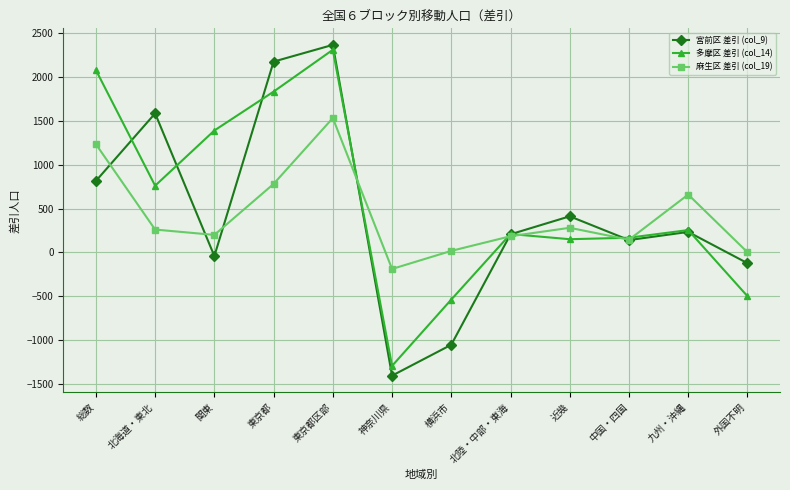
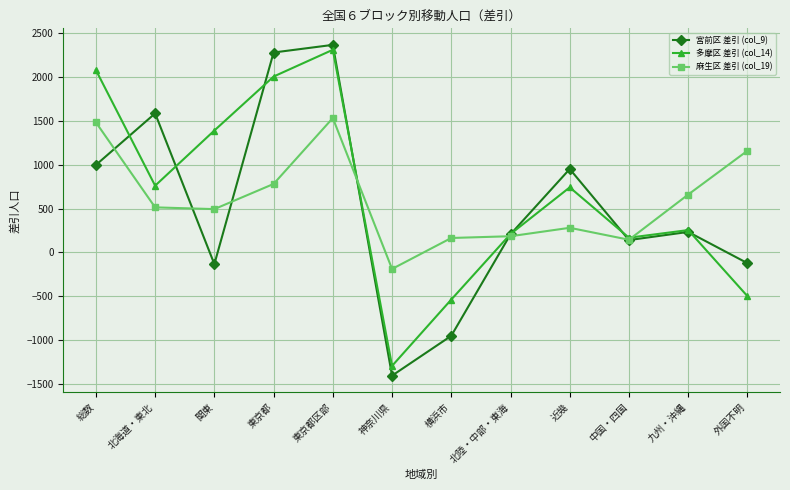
宮前区 差引 (col_9), 総数: 800 -> 1000
麻生区 差引 (col_19), 総数: 1200 -> 1500
麻生区 差引 (col_19), 北海道・東北: 300 -> 500
宮前区 差引 (col_9), 関東: 0 -> -100
麻生区 差引 (col_19), 関東: 200 -> 500
宮前区 差引 (col_9), 東京都: 2200 -> 2300
多摩区 差引 (col_14), 東京都: 1800 -> 2000
宮前区 差引 (col_9), 横浜市: -1100 -> -1000
麻生区 差引 (col_19), 横浜市: 0 -> 200
宮前区 差引 (col_9), 近幾: 400 -> 1000
多摩区 差引 (col_14), 近幾: 200 -> 700
麻生区 差引 (col_19), 外国不明: 0 -> 1200
